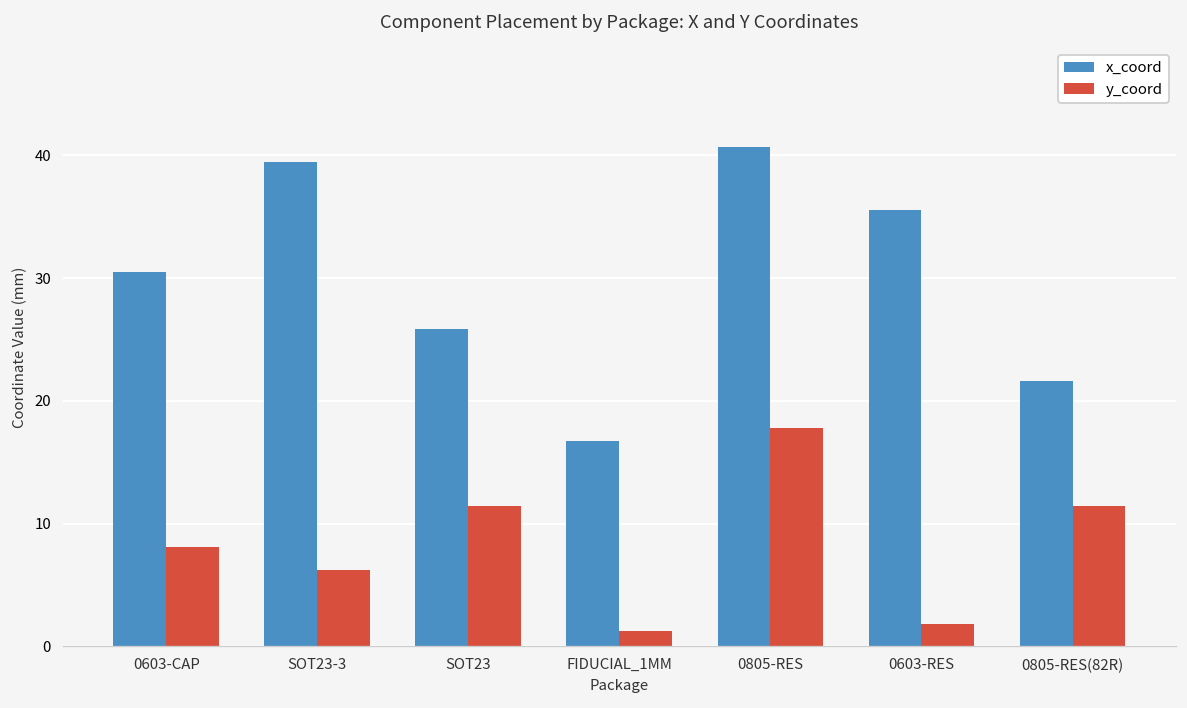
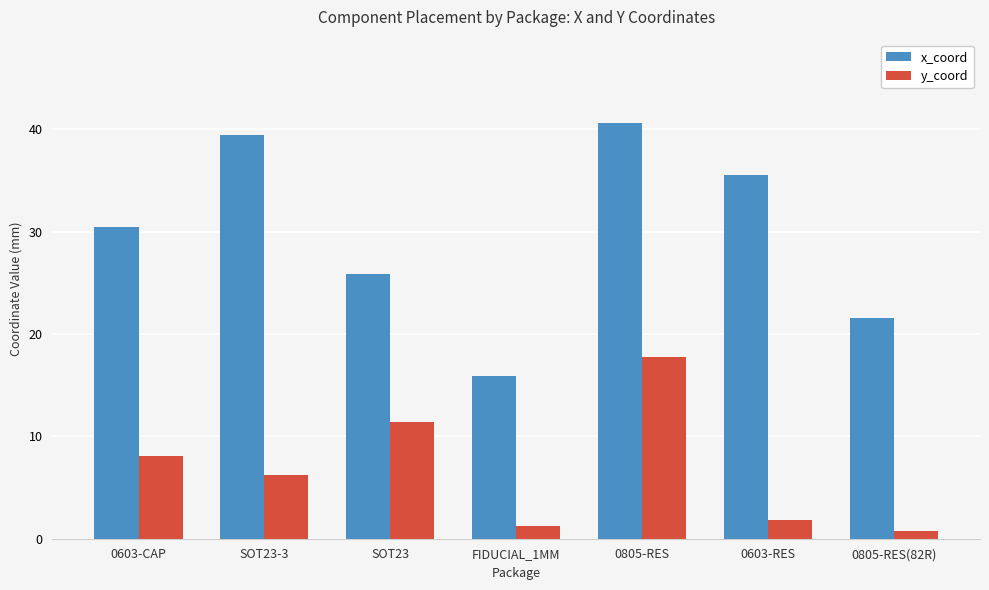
x_coord, FIDUCIAL_1MM: 16.7 -> 15.9
y_coord, 0805-RES(82R): 11.4 -> 0.7
